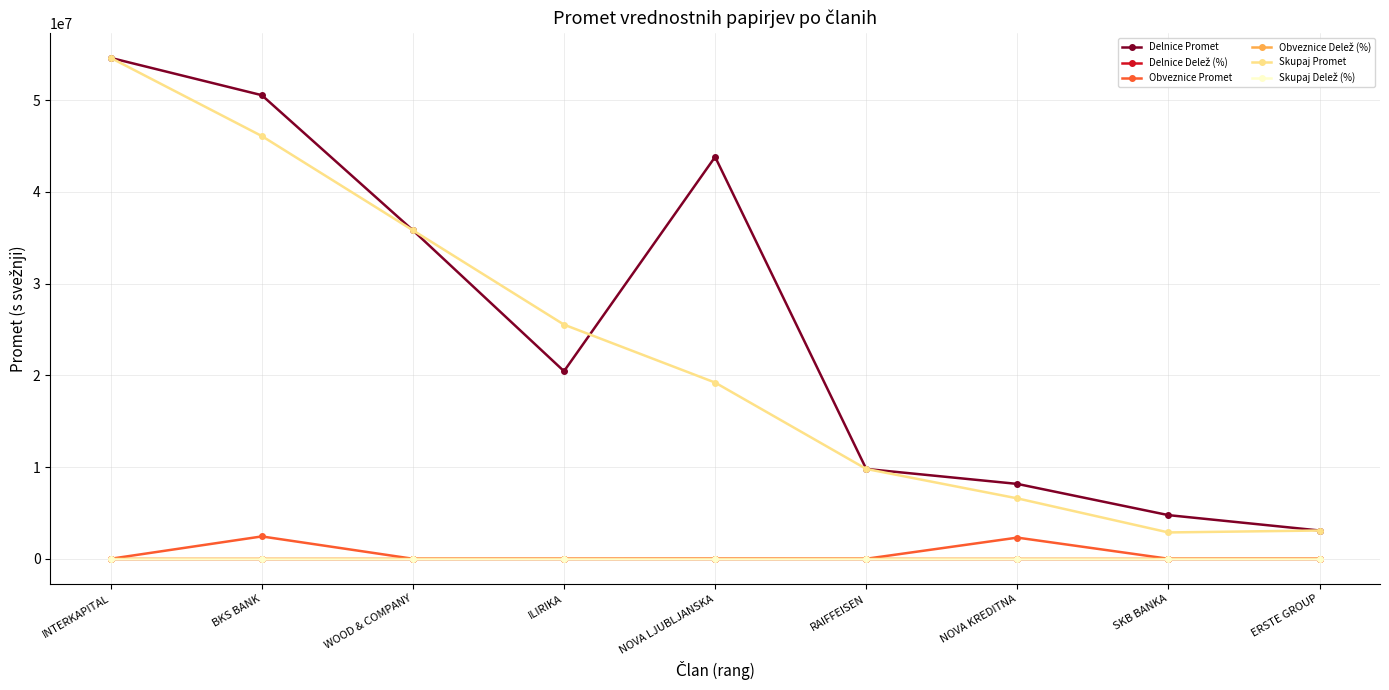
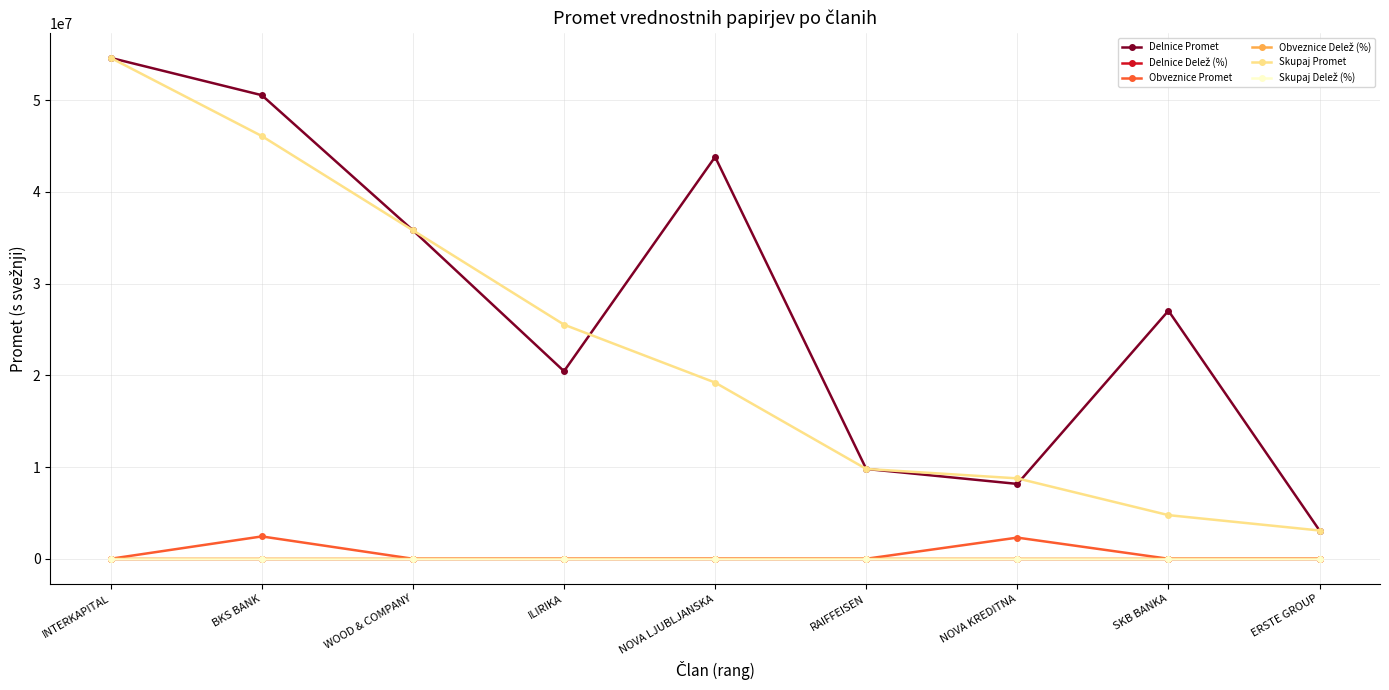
Skupaj Promet, NOVA KREDITNA: 7000000 -> 9000000
Delnice Promet, SKB BANKA: 5000000 -> 27000000
Skupaj Promet, SKB BANKA: 3000000 -> 5000000
